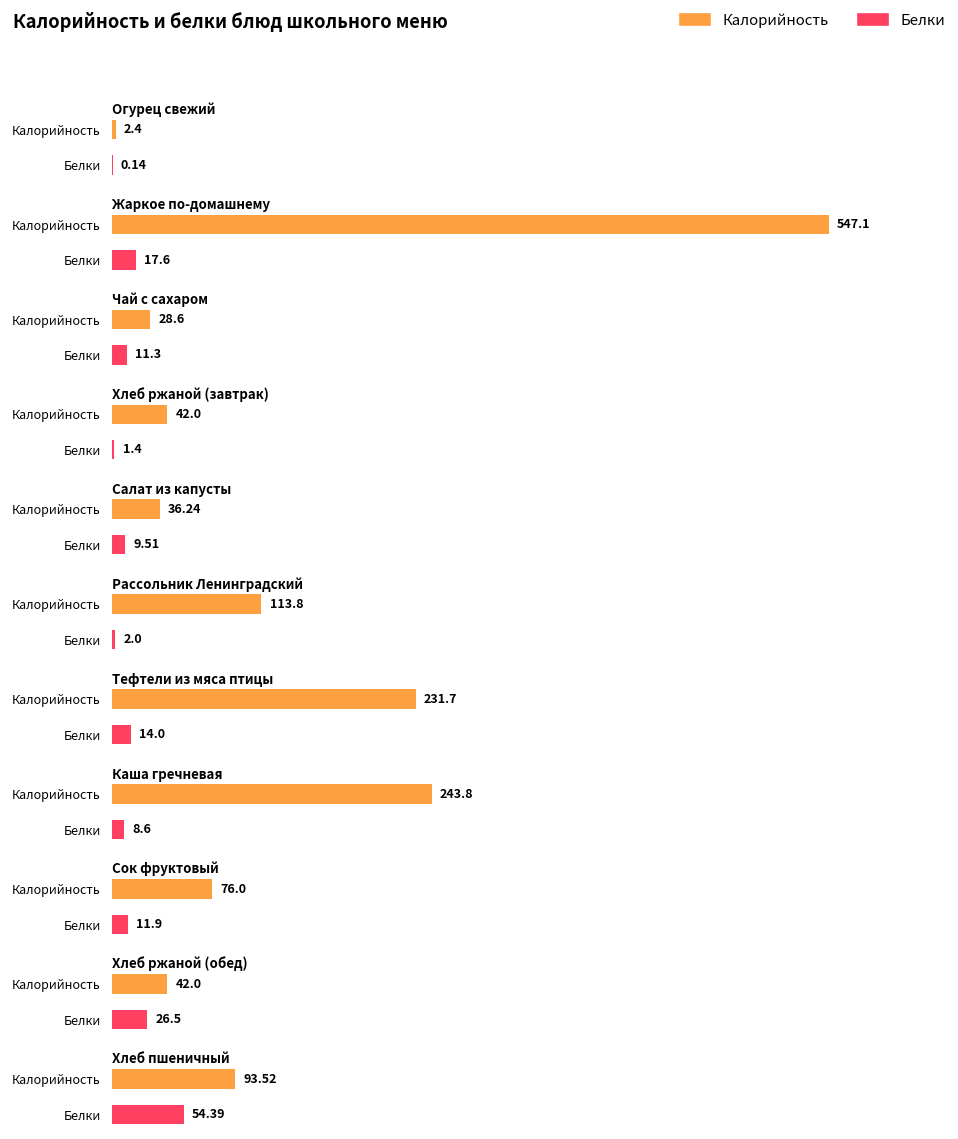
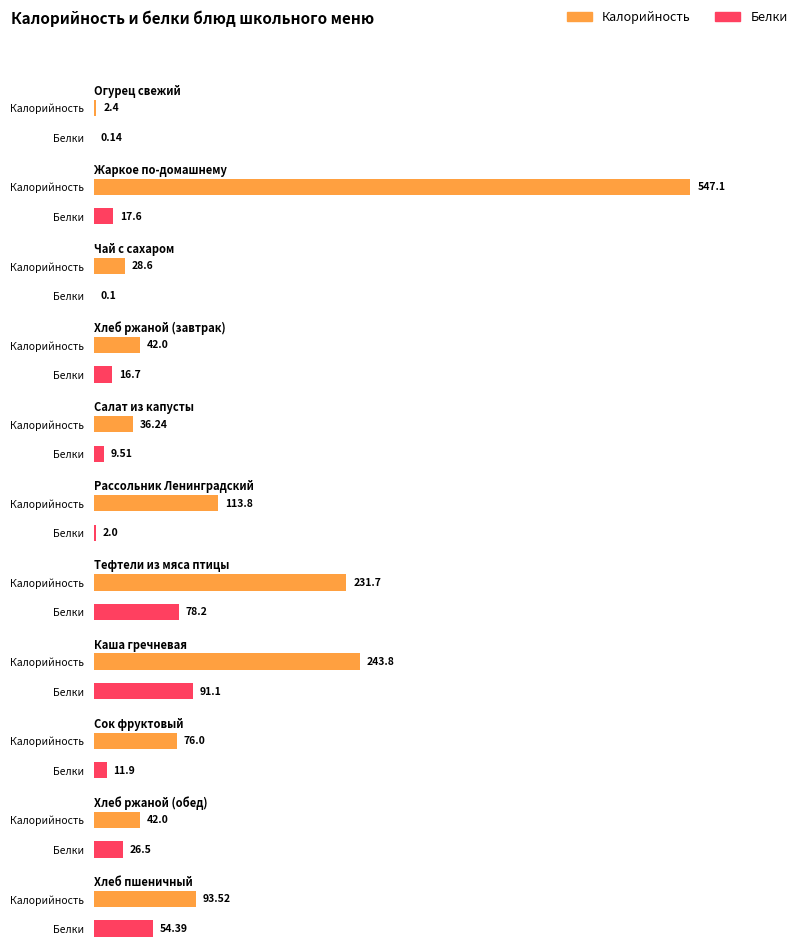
Чай с сахаром, Белки: 11.3 -> 0.1
Хлеб ржаной (завтрак), Белки: 1.4 -> 16.7
Тефтели из мяса птицы, Белки: 14.0 -> 78.2
Каша гречневая, Белки: 8.6 -> 91.1
